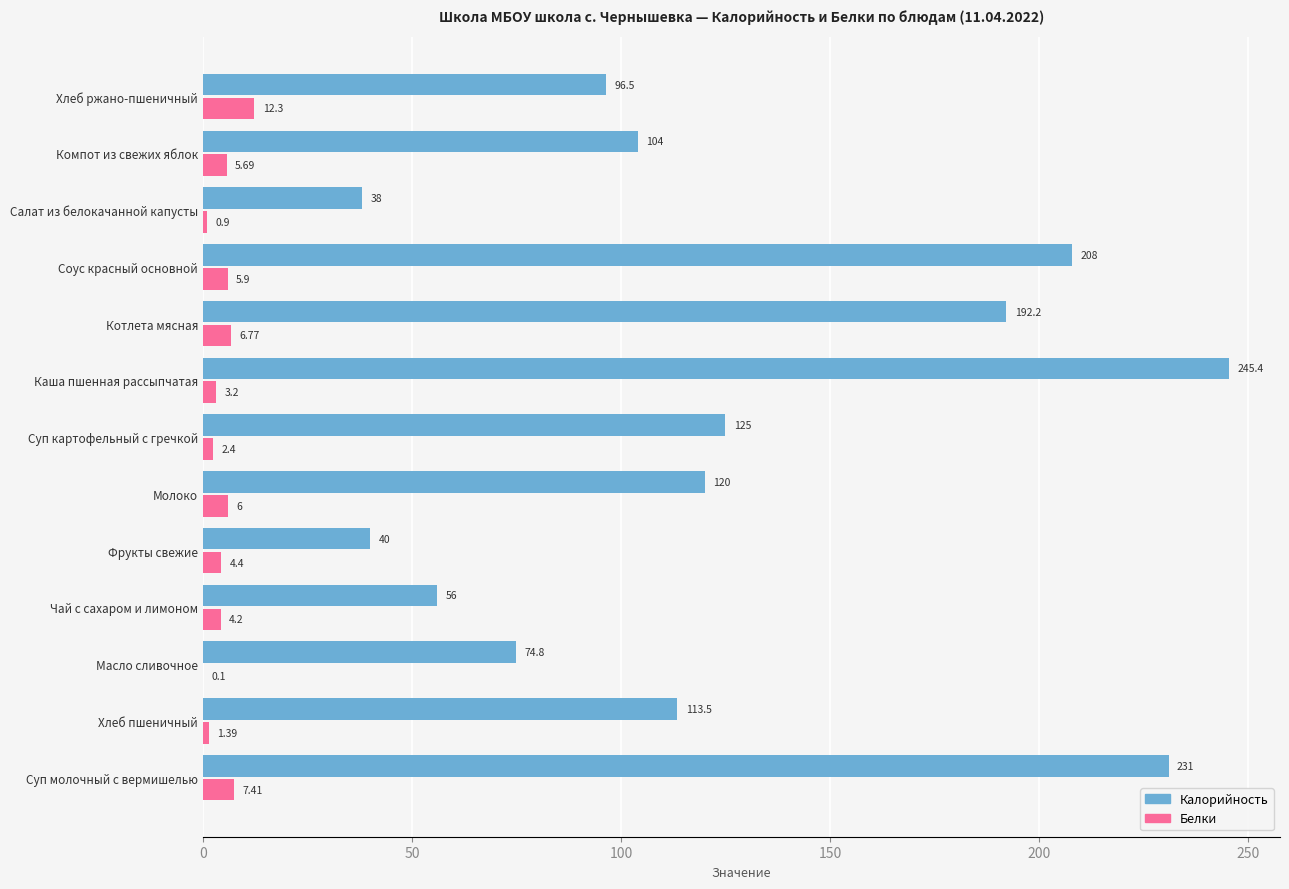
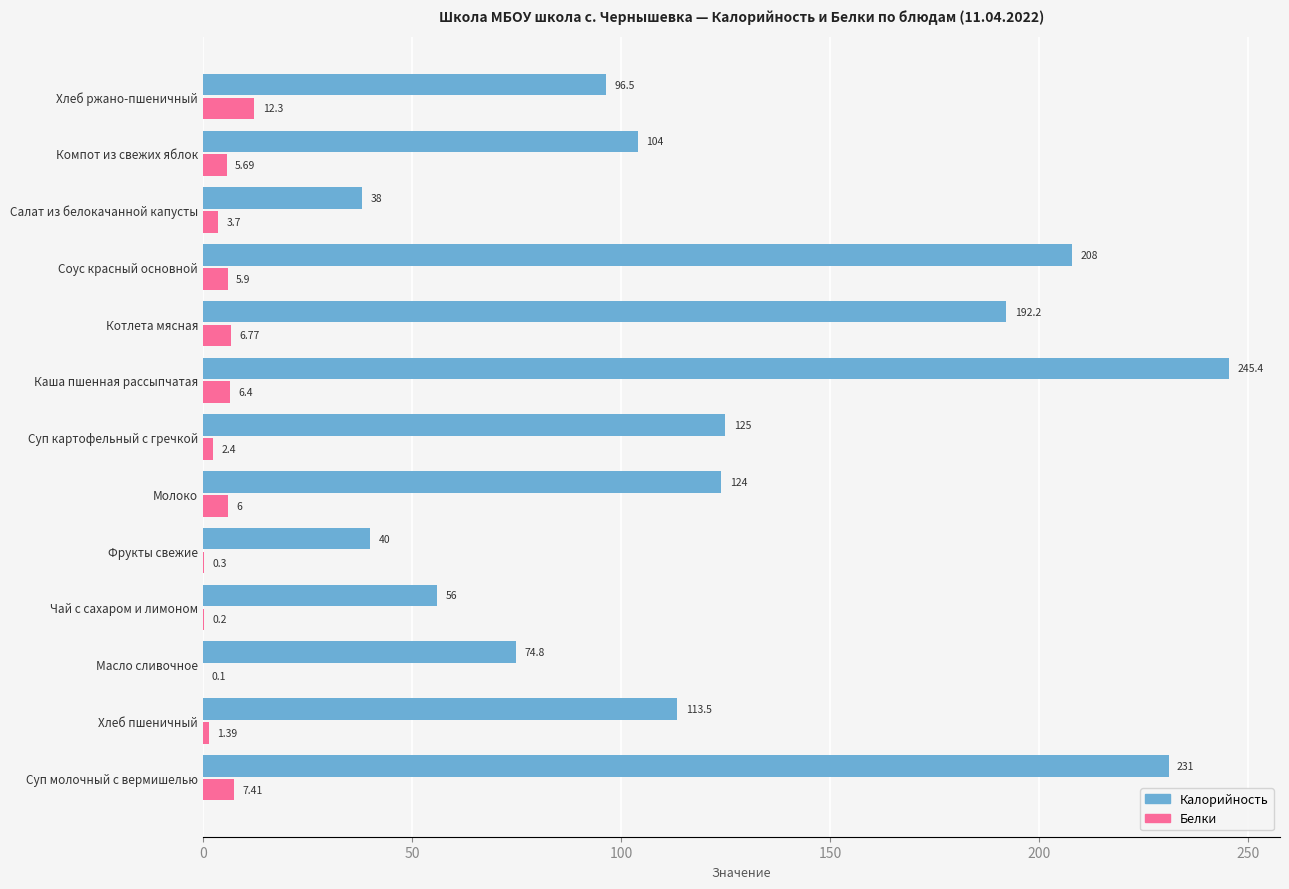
Белки, Салат из белокачанной капусты: 0.9 -> 3.7
Белки, Каша пшенная рассыпчатая: 3.2 -> 6.4
Калорийность, Молоко: 120 -> 124
Белки, Фрукты свежие: 4.4 -> 0.3
Белки, Чай с сахаром и лимоном: 4.2 -> 0.2
